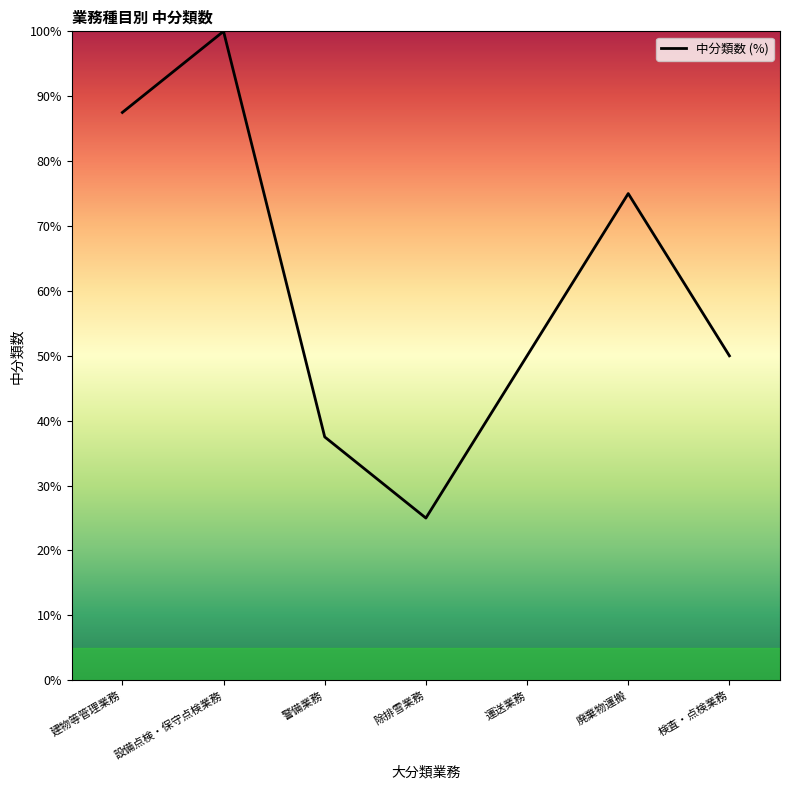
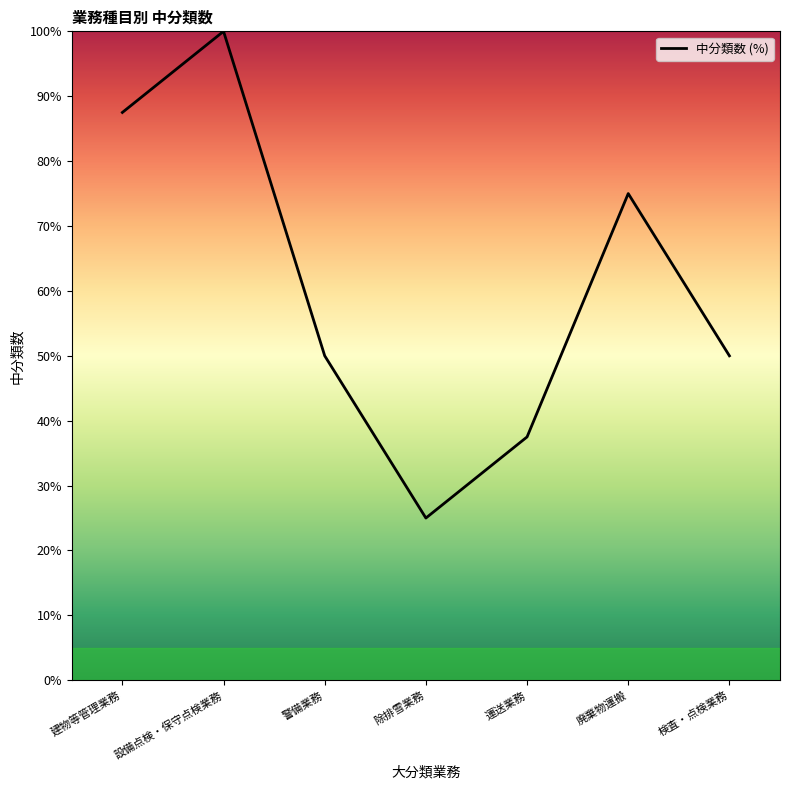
警備業務: 38% -> 50%
運送業務: 50% -> 38%
